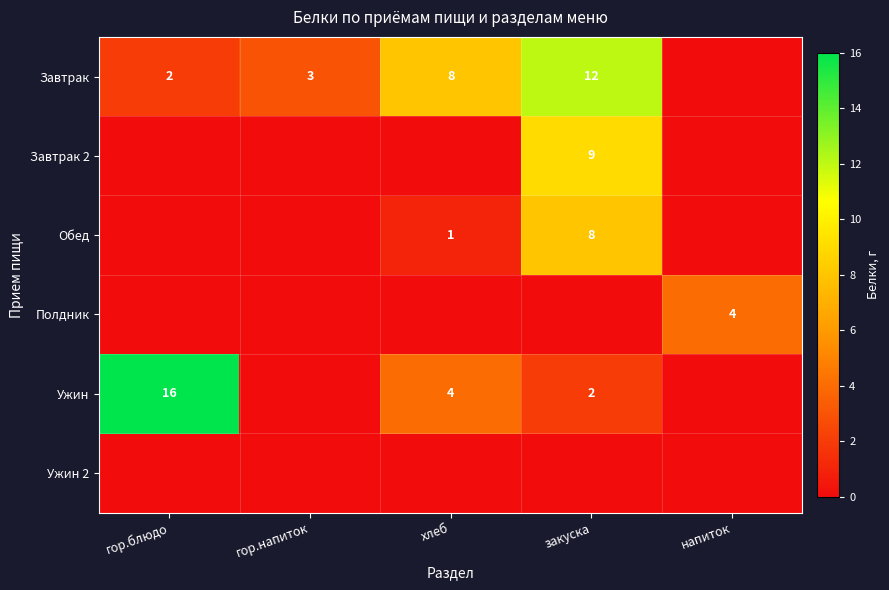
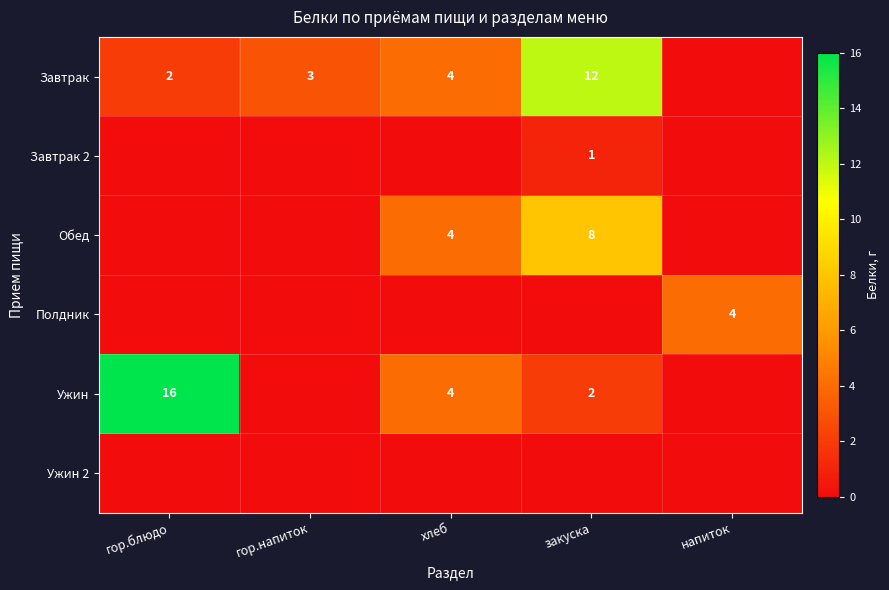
Завтрак, хлеб: 8 -> 4
Завтрак 2, закуска: 9 -> 1
Обед, хлеб: 1 -> 4
